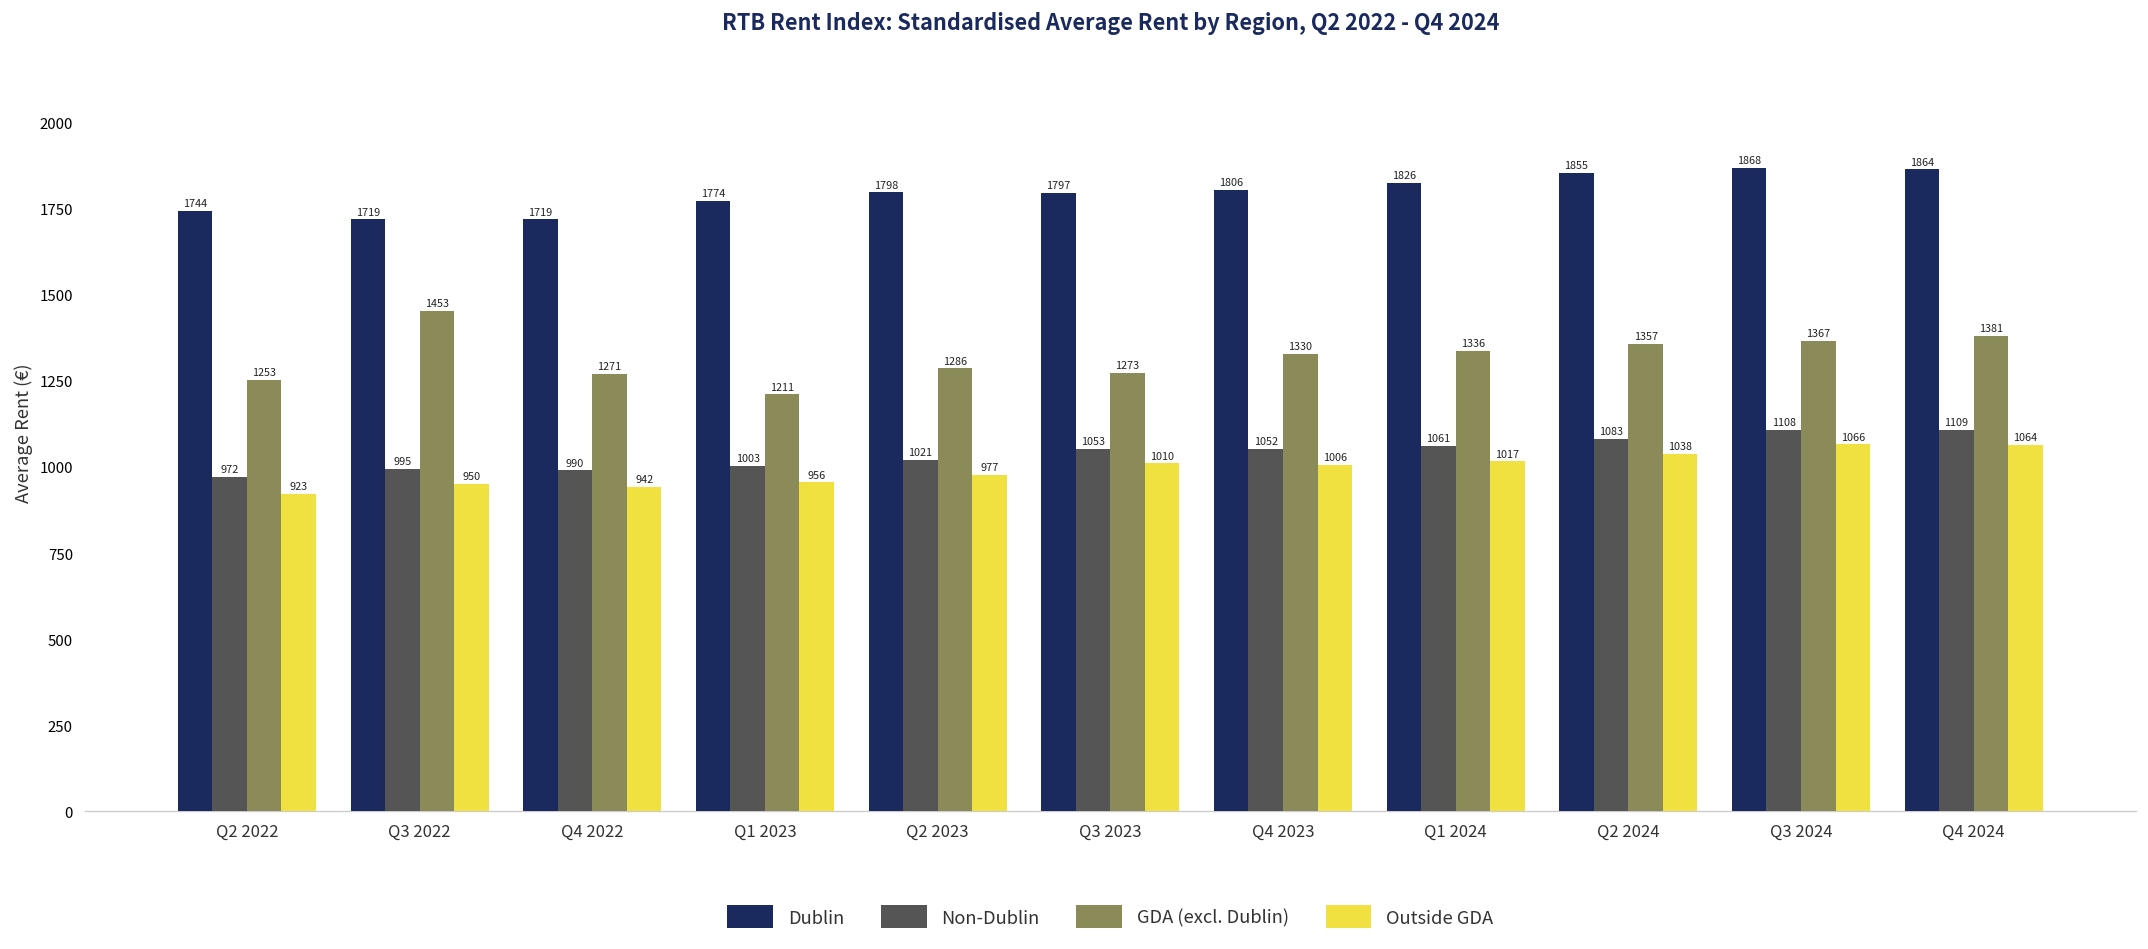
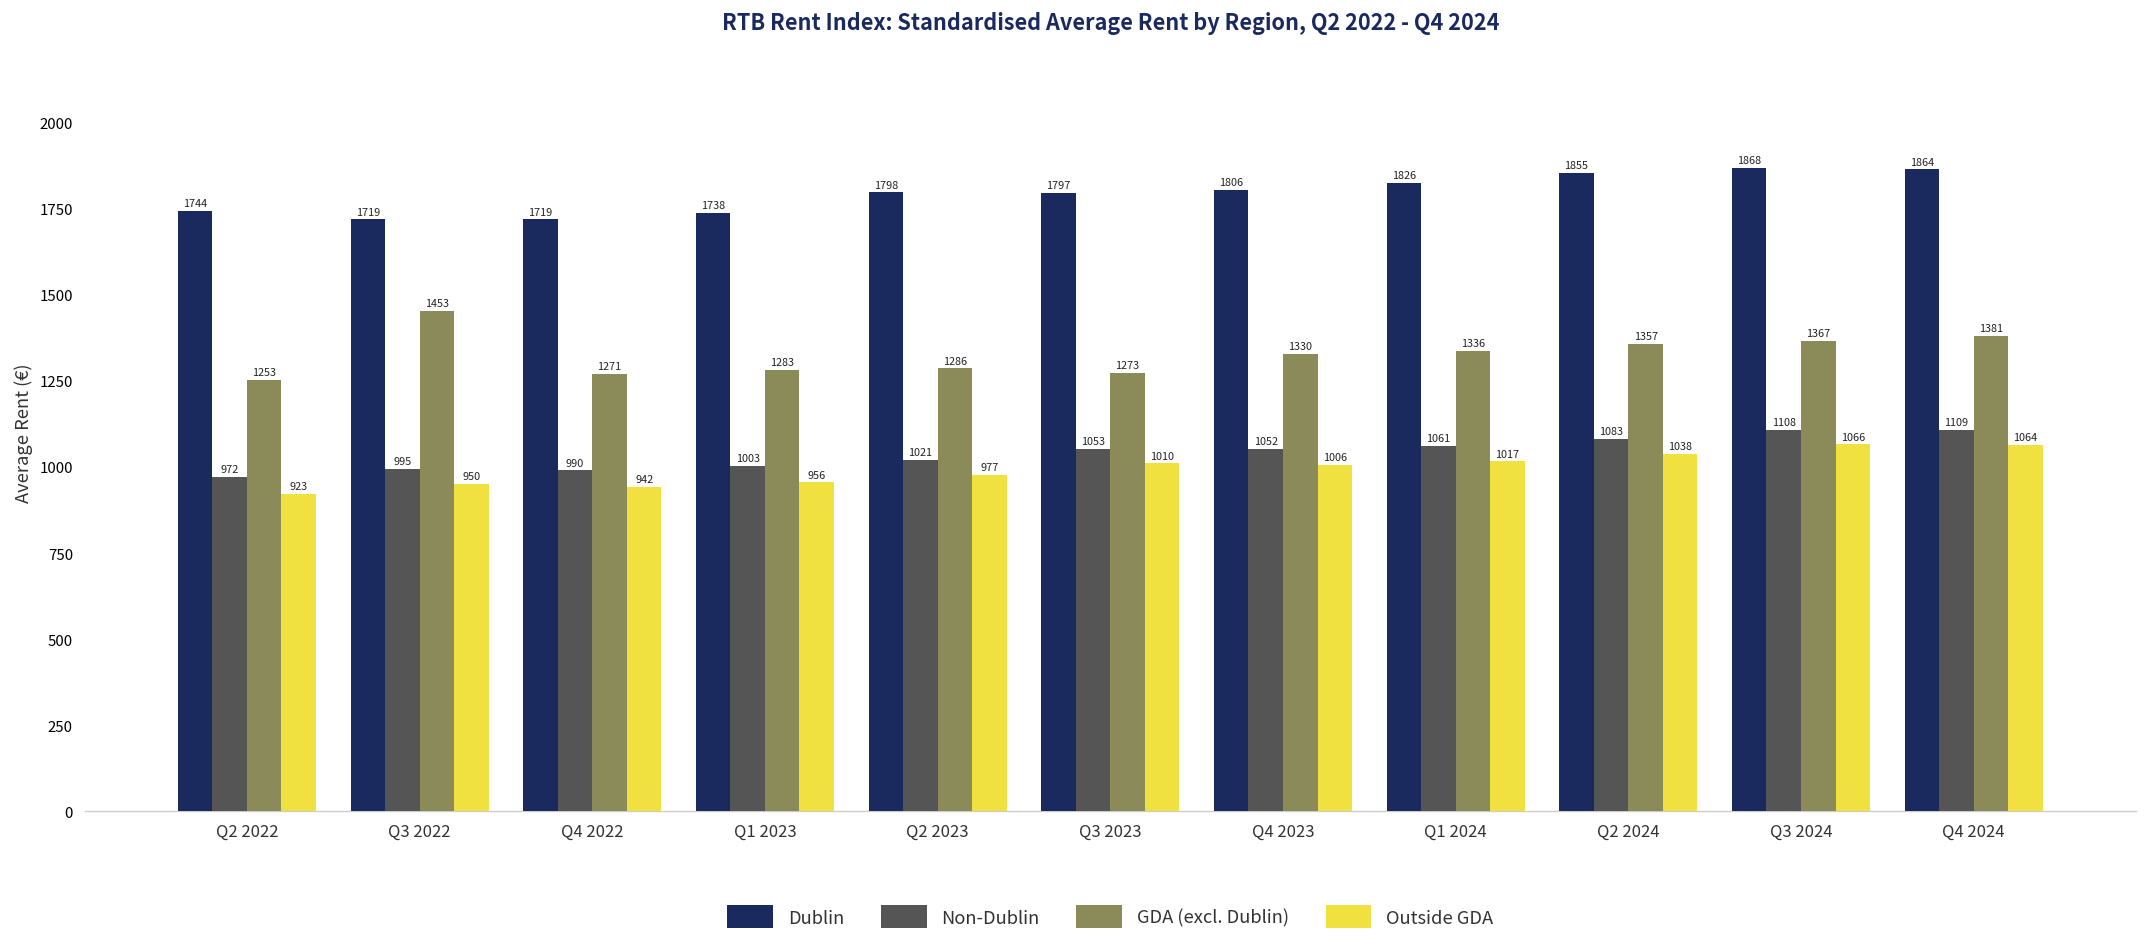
Dublin, Q1 2023: 1774 -> 1738
GDA (excl. Dublin), Q1 2023: 1211 -> 1283
